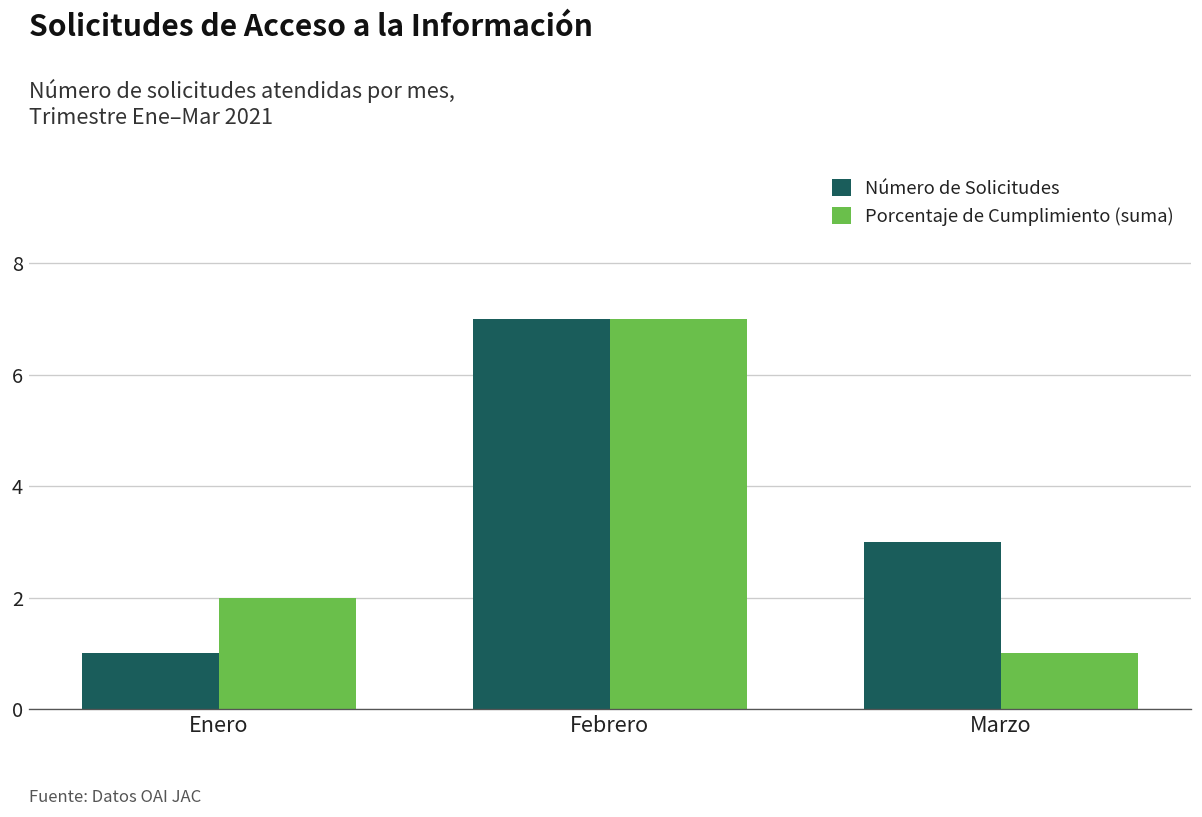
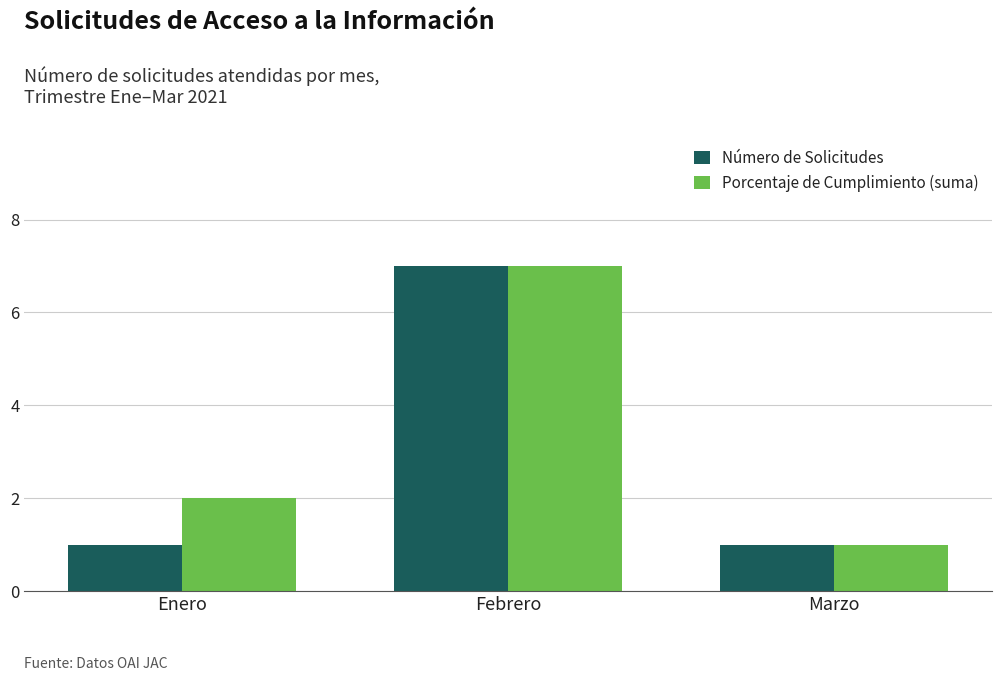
Número de Solicitudes, Marzo: 3 -> 1
